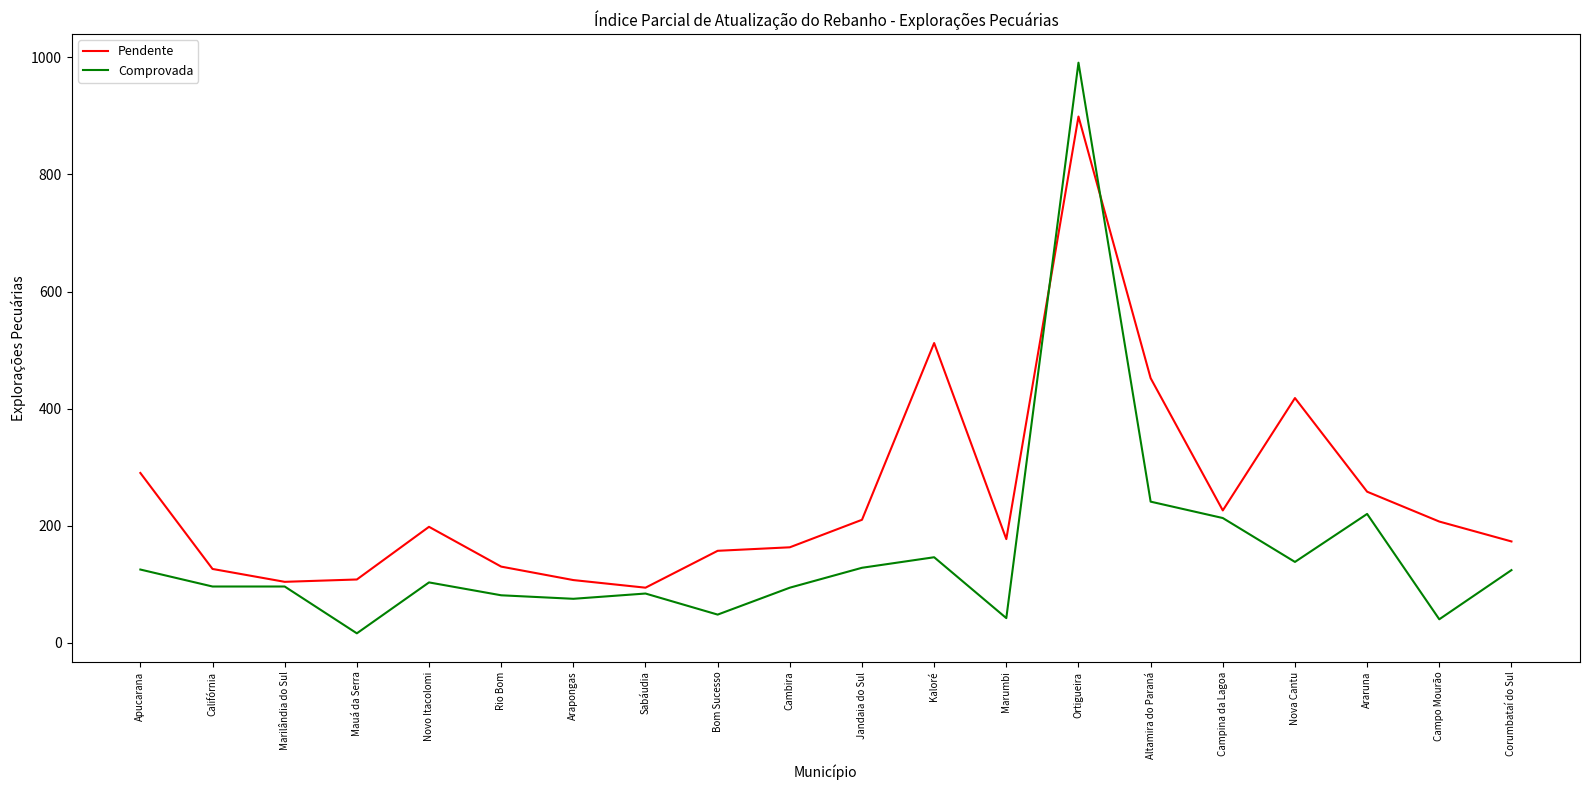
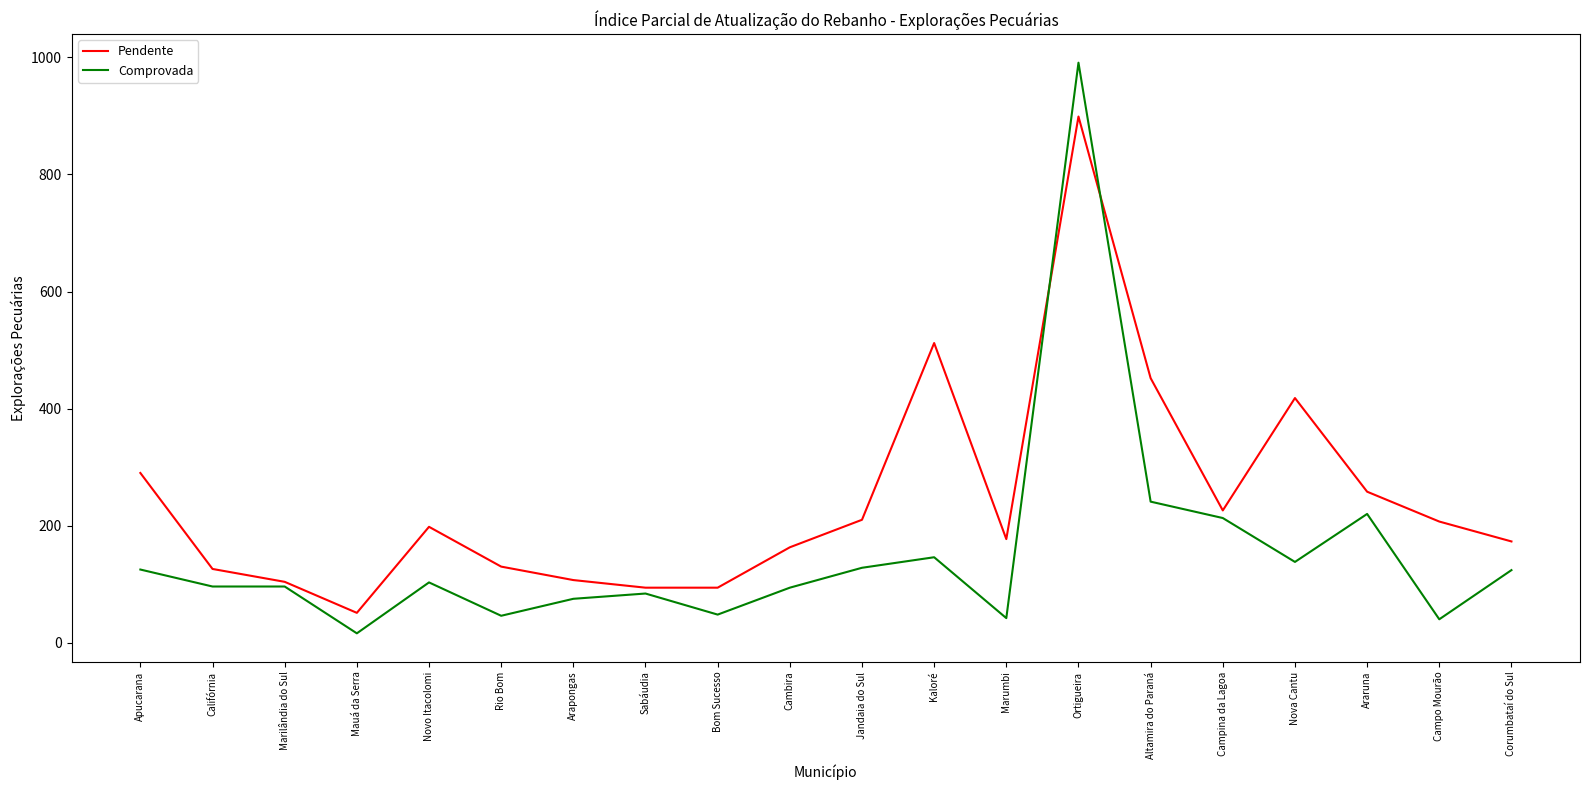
Pendente, Mauá da Serra: 110 -> 50
Comprovada, Rio Bom: 80 -> 50
Pendente, Bom Sucesso: 160 -> 90
